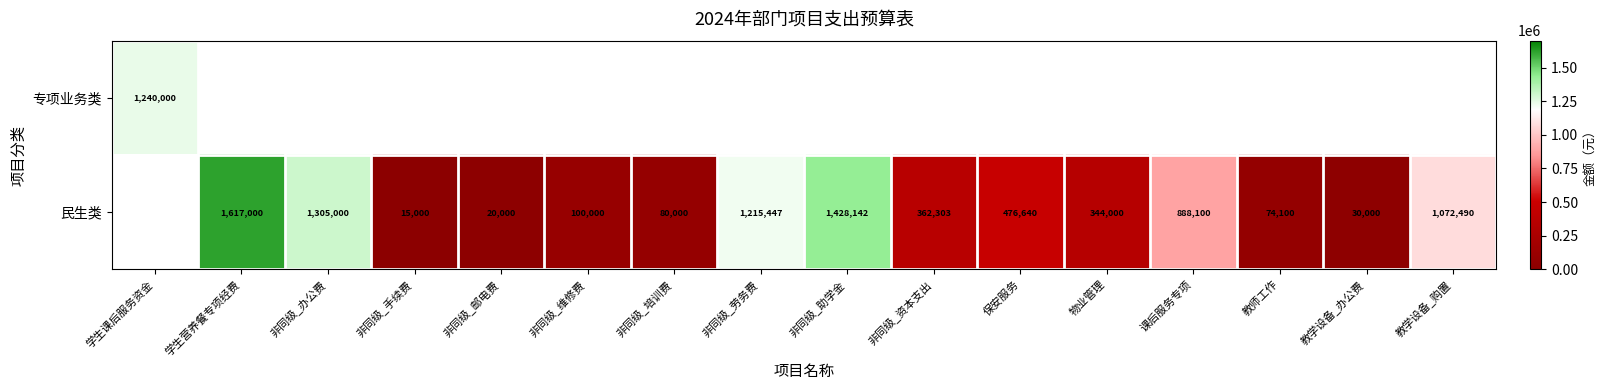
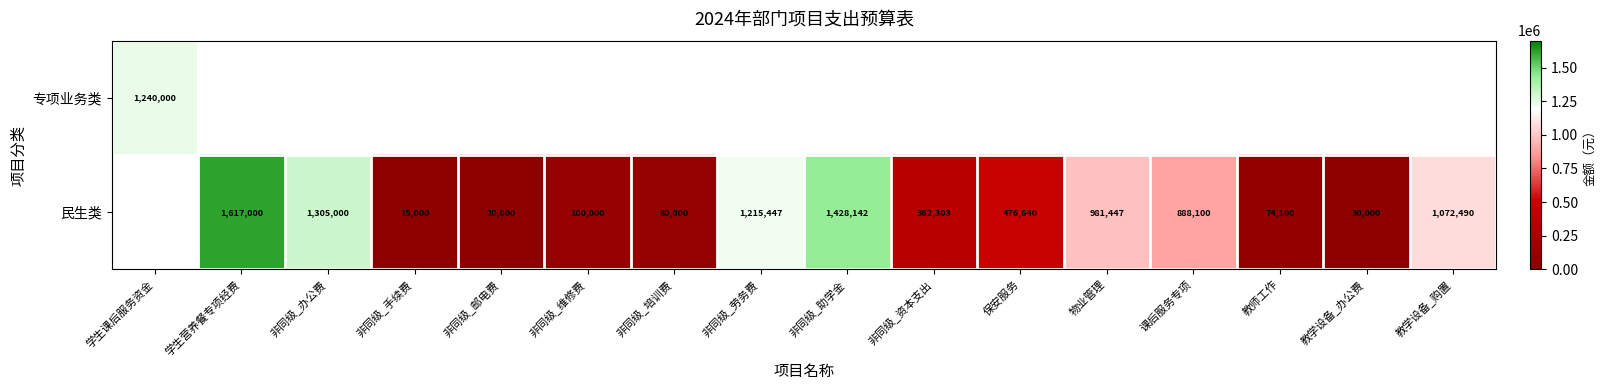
民生类, 物业管理: 344,000 -> 981,447
